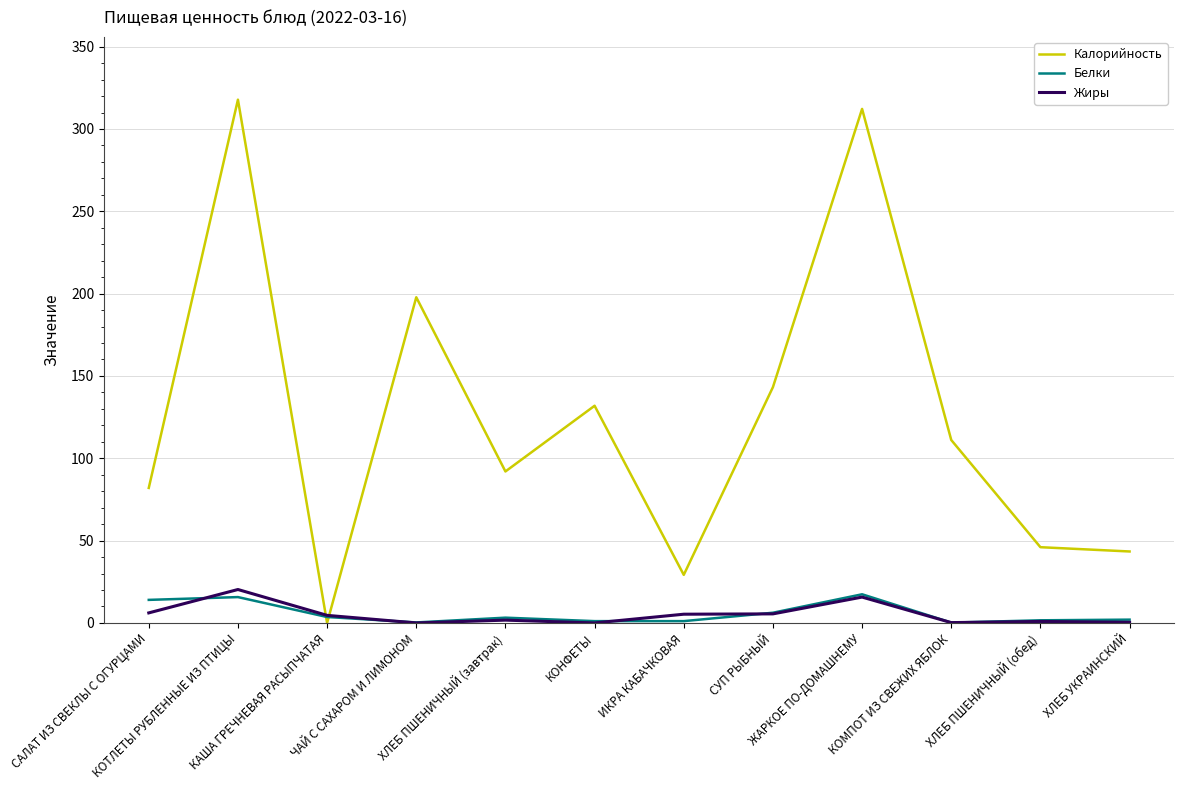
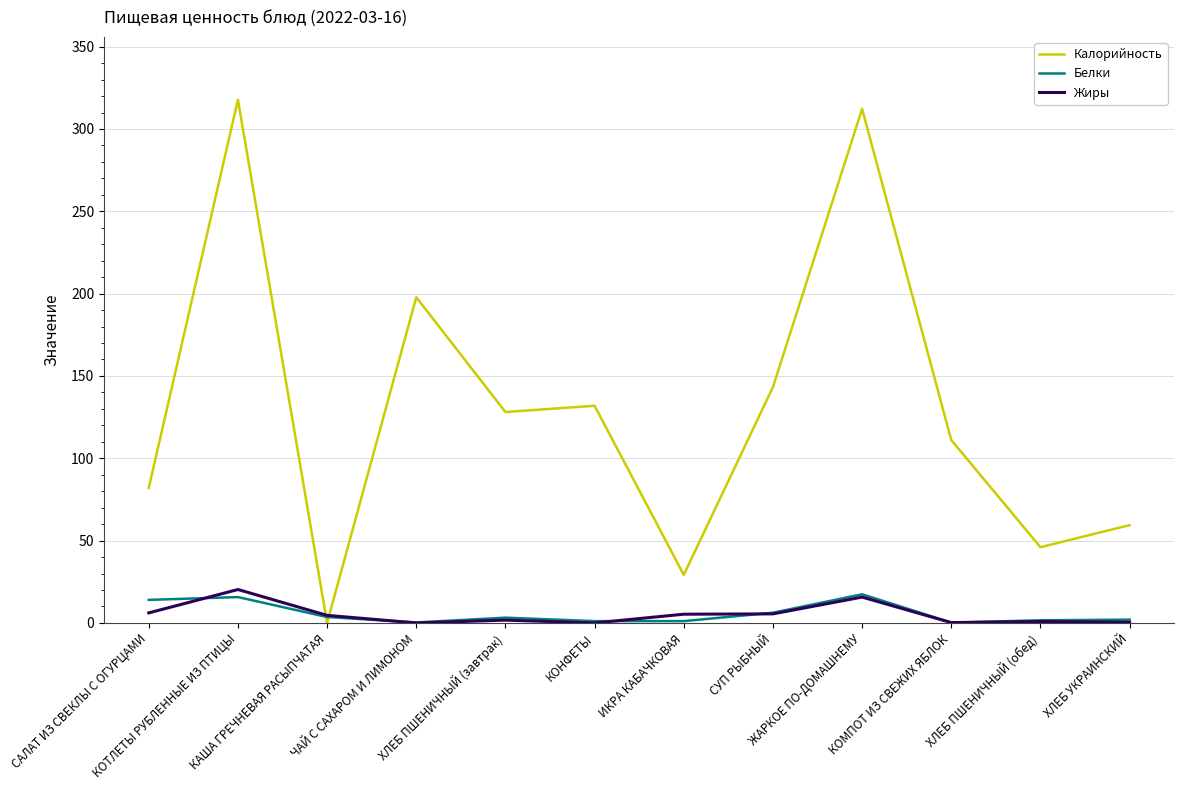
Калорийность, ХЛЕБ ПШЕНИЧНЫЙ (завтрак): 92 -> 128
Калорийность, ХЛЕБ УКРАИНСКИЙ: 43 -> 59
